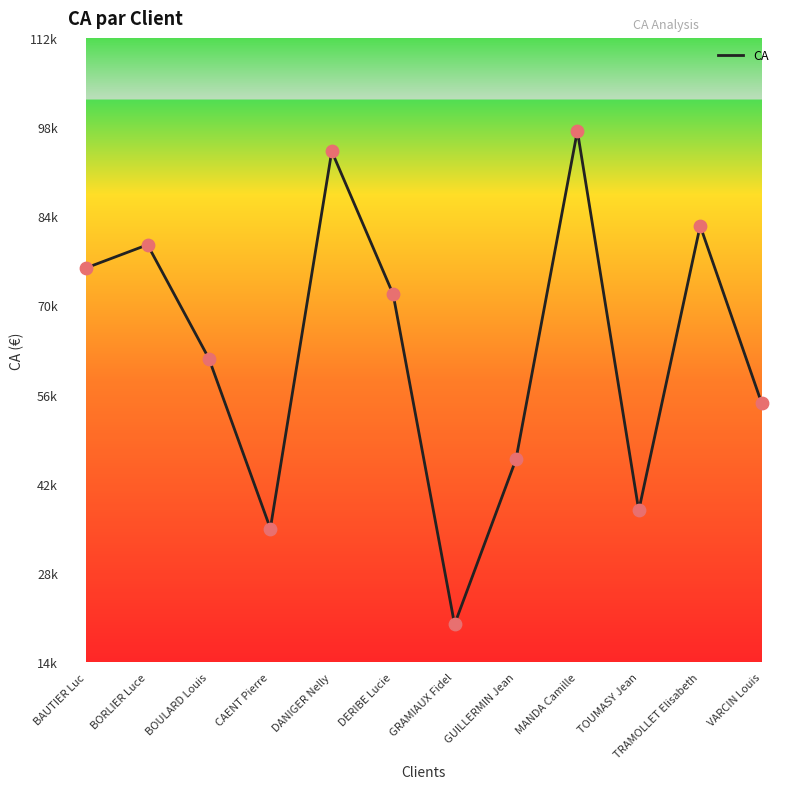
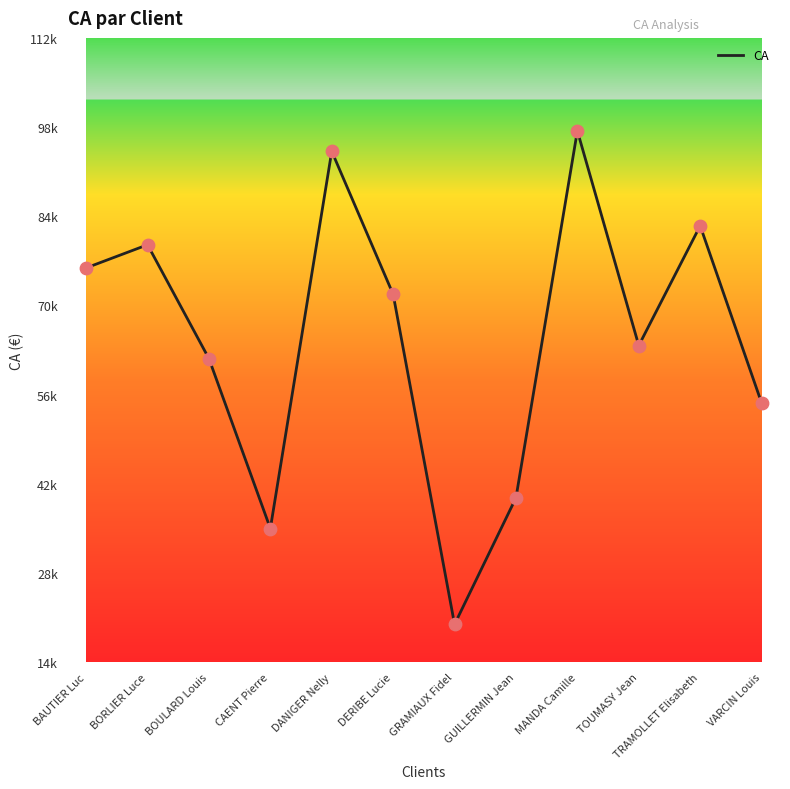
GUILLERMIN Jean: 46000 -> 40000
TOUMASY Jean: 38000 -> 64000
